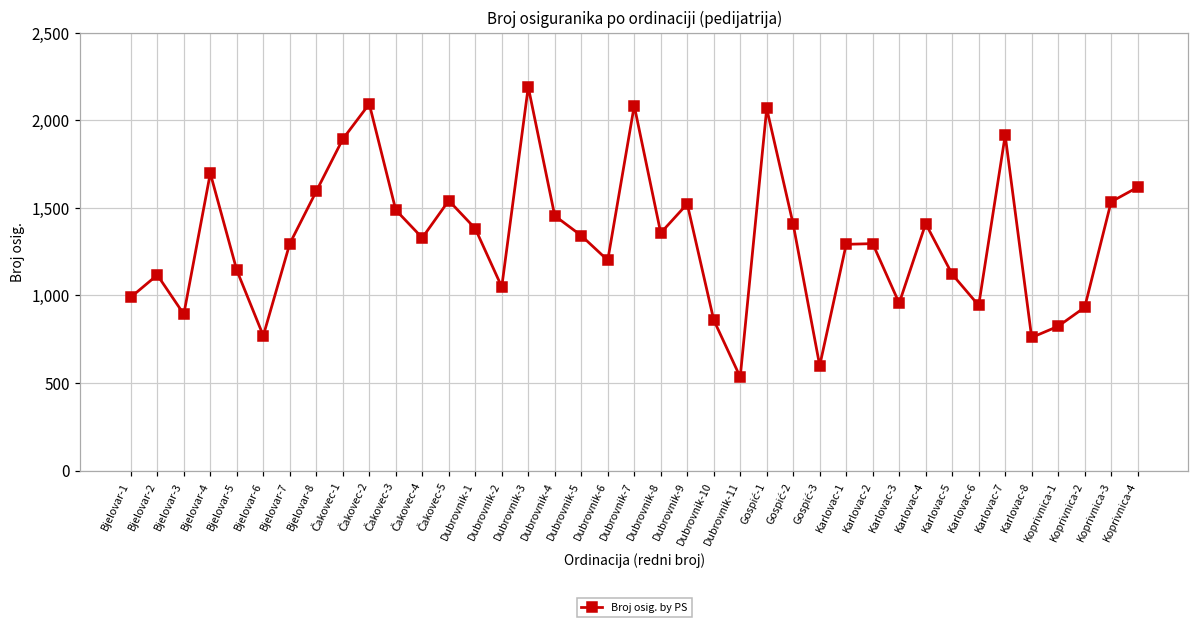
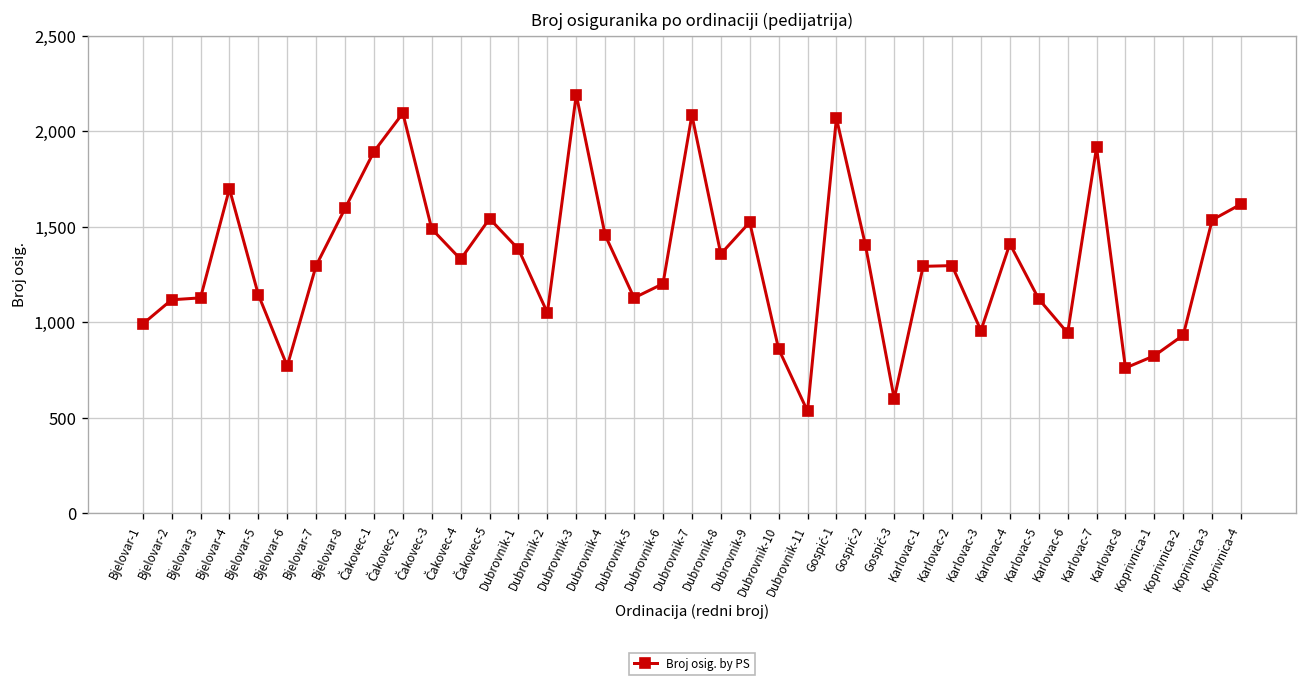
Bjelovar-3: 890 -> 1,130
Dubrovnik-5: 1,340 -> 1,130
